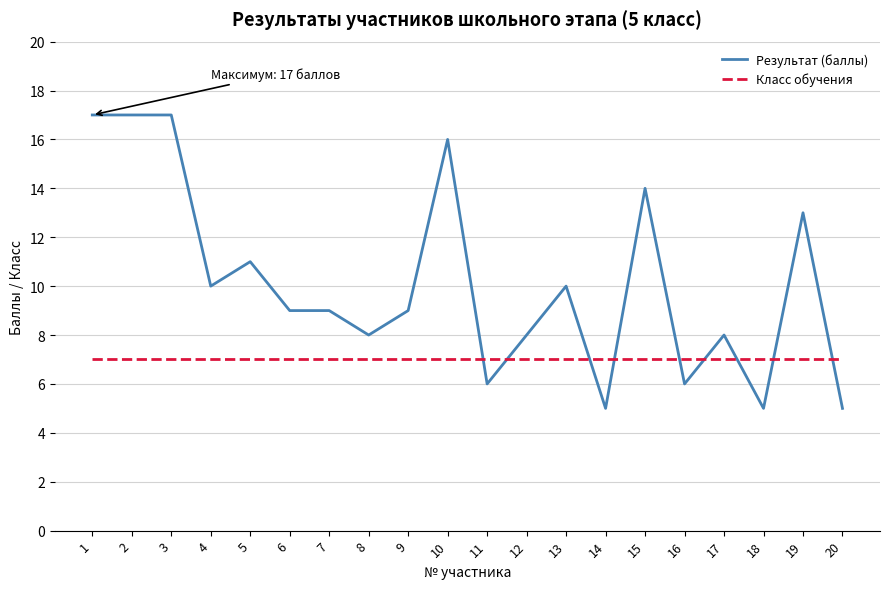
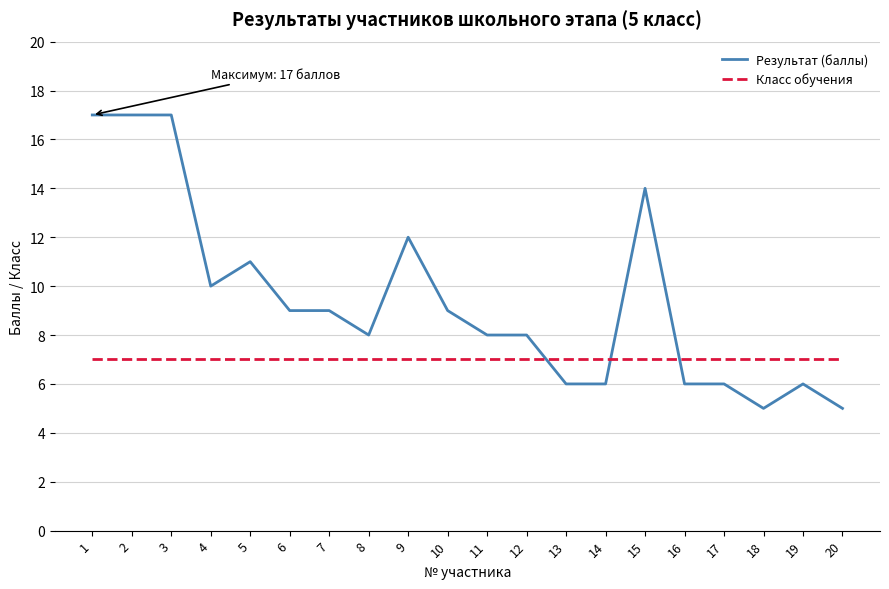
Результат (баллы), 9: 9 -> 12
Результат (баллы), 10: 16 -> 9
Результат (баллы), 11: 6 -> 8
Результат (баллы), 13: 10 -> 6
Результат (баллы), 14: 5 -> 6
Результат (баллы), 17: 8 -> 6
Результат (баллы), 19: 13 -> 6
